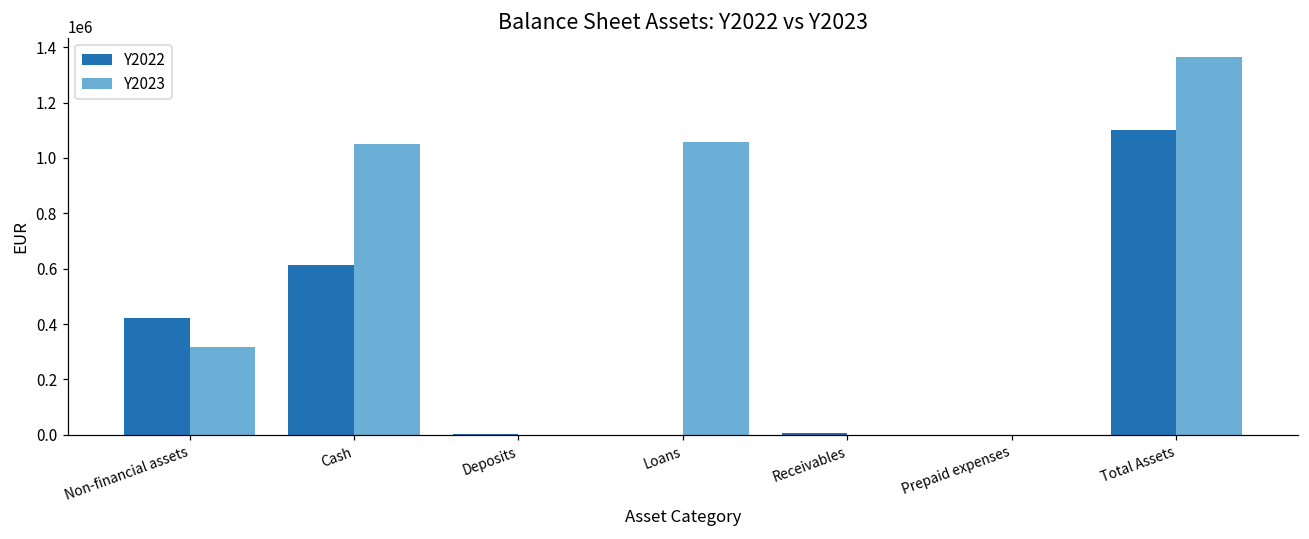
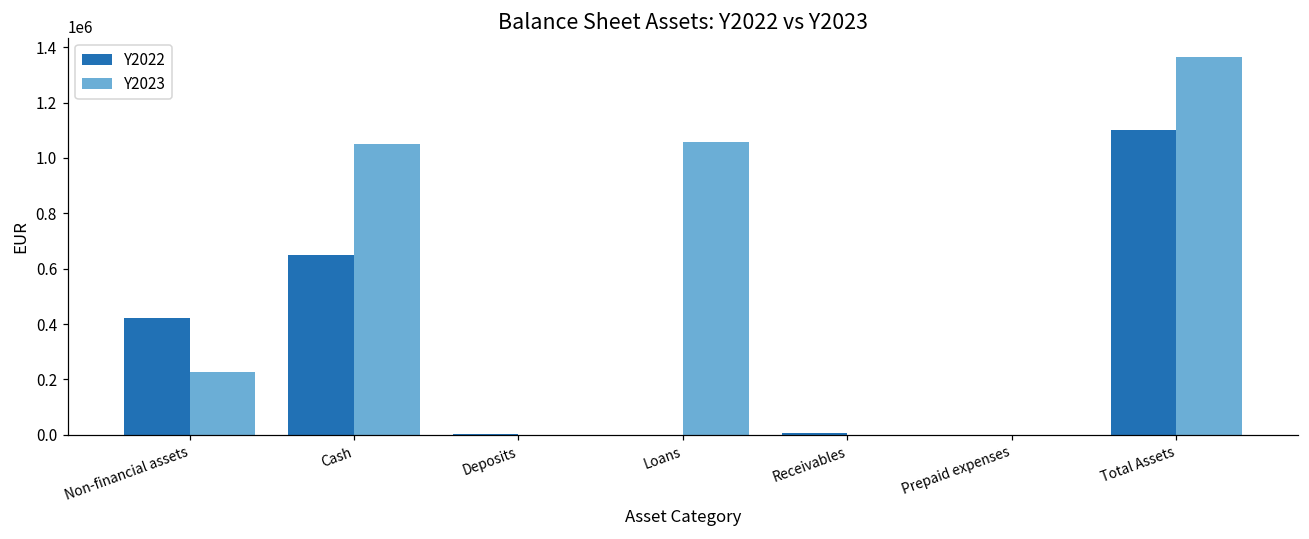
Y2023, Non-financial assets: 320000 -> 230000
Y2022, Cash: 610000 -> 650000
